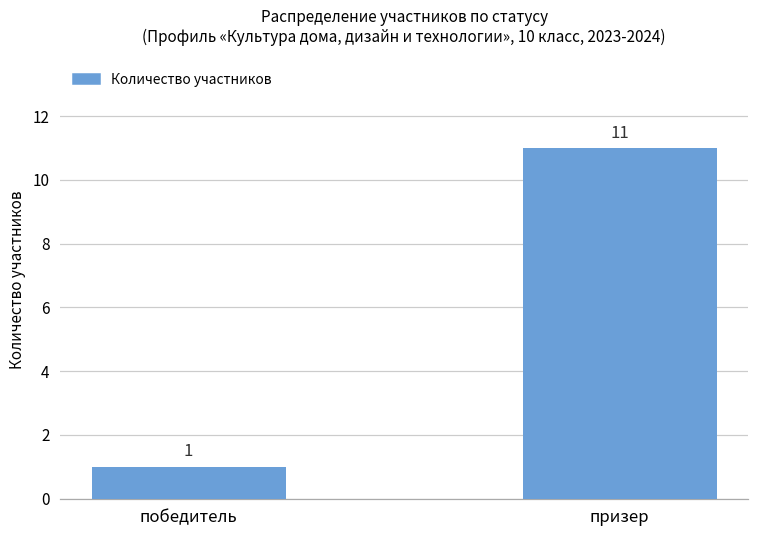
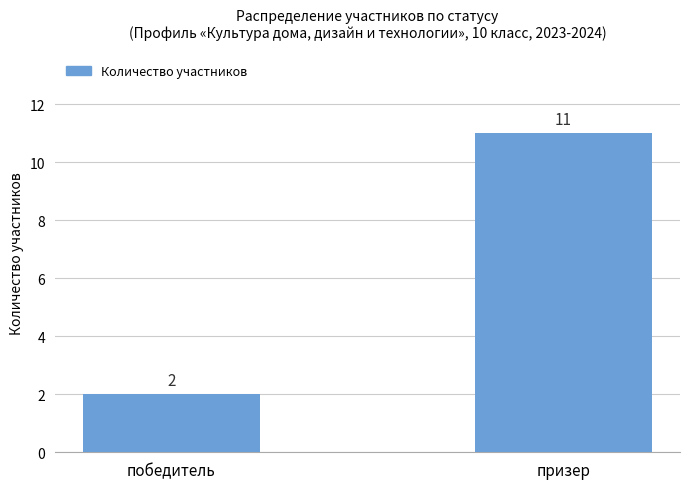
победитель: 1 -> 2
